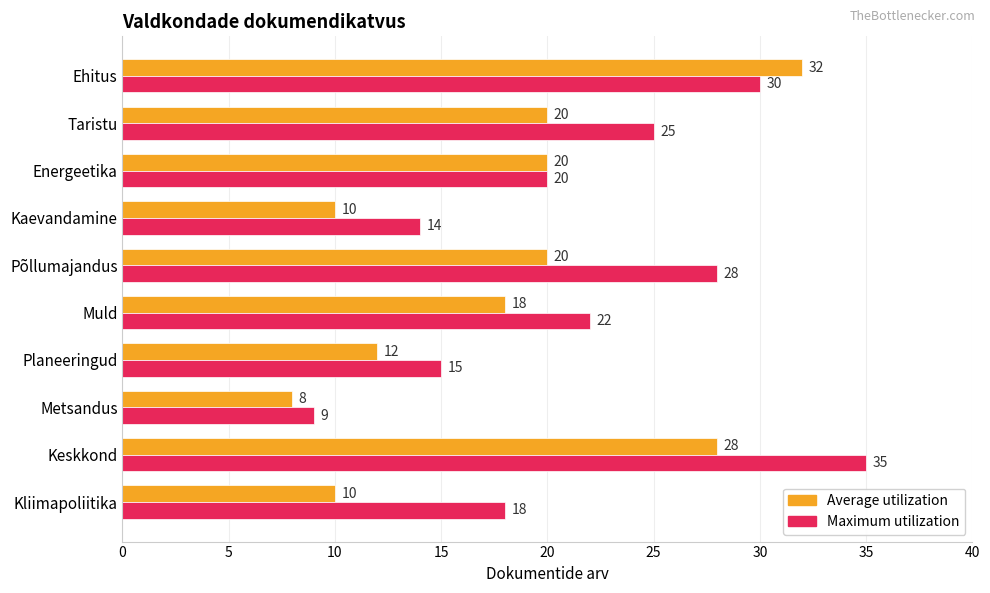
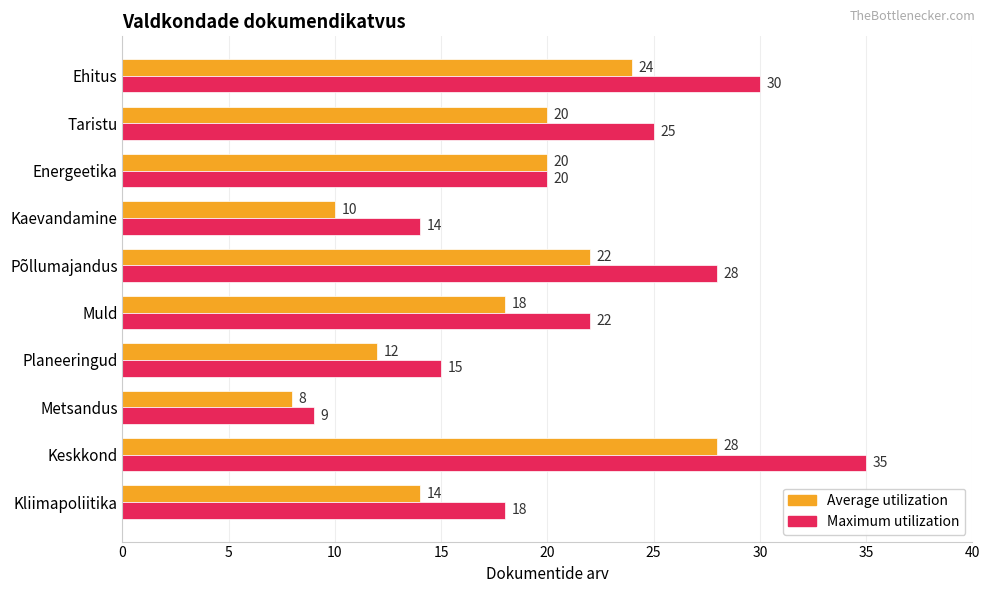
Average utilization, Ehitus: 32 -> 24
Average utilization, Põllumajandus: 20 -> 22
Average utilization, Kliimapoliitika: 10 -> 14
